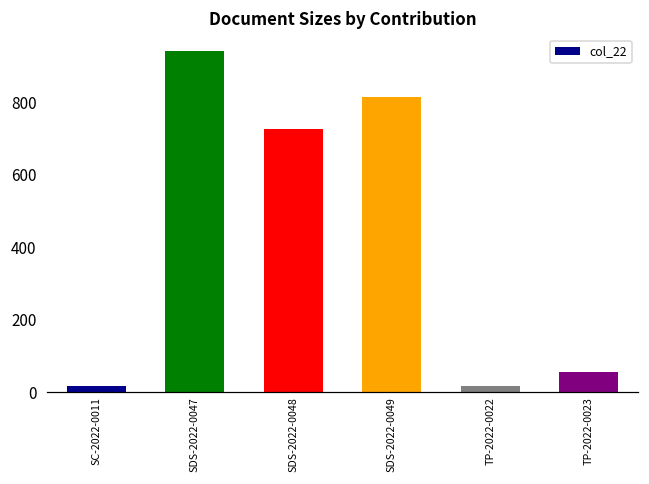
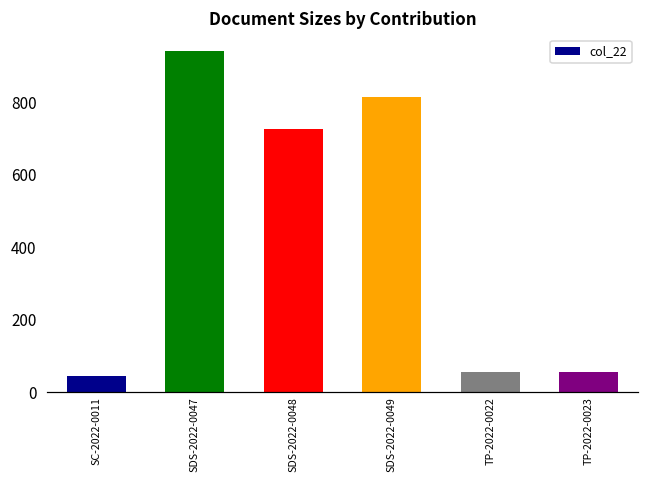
SC-2022-0011: 20 -> 50
TP-2022-0022: 20 -> 60
